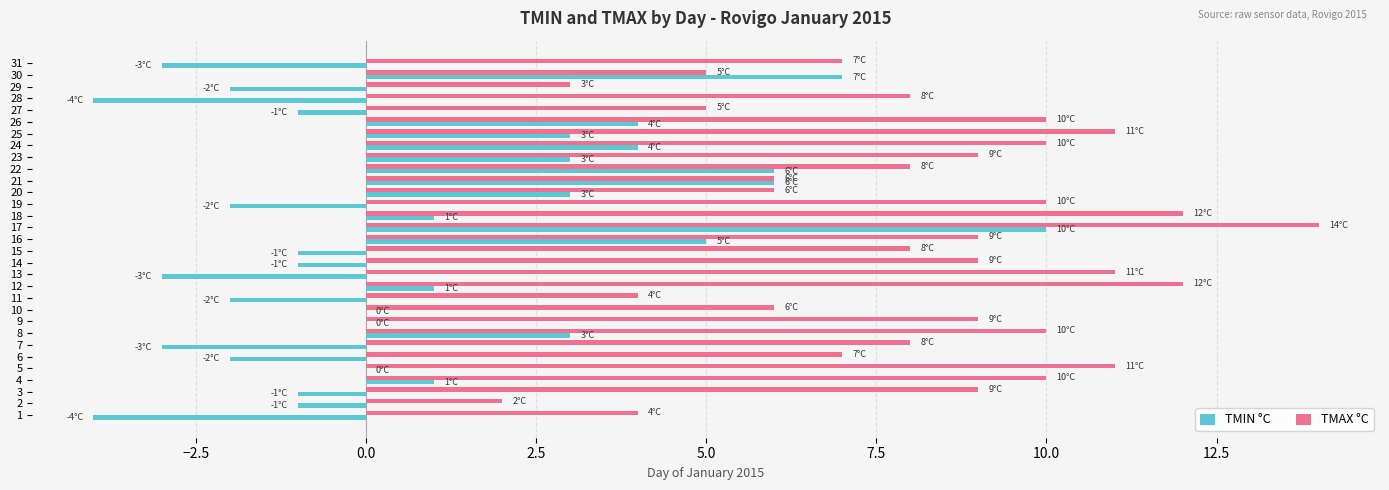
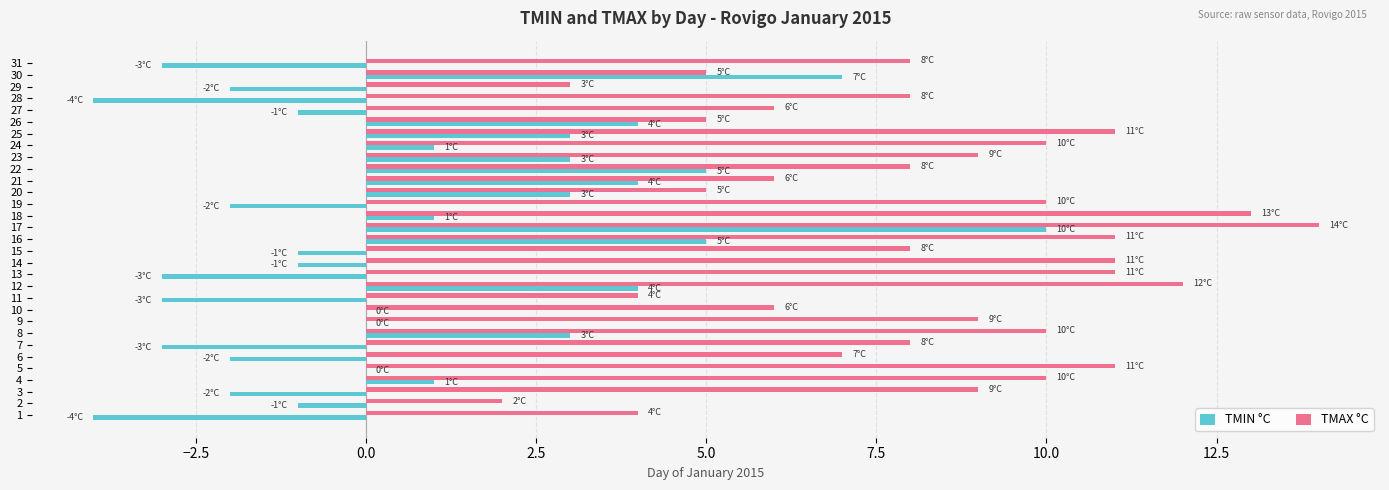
TMAX °C, 31: 7°C -> 8°C
TMAX °C, 27: 5°C -> 6°C
TMAX °C, 26: 10°C -> 5°C
TMIN °C, 24: 4°C -> 1°C
TMIN °C, 22: 6°C -> 5°C
TMIN °C, 21: 6°C -> 4°C
TMAX °C, 20: 6°C -> 5°C
TMAX °C, 18: 12°C -> 13°C
TMAX °C, 16: 9°C -> 11°C
TMAX °C, 14: 9°C -> 11°C
TMIN °C, 12: 1°C -> 4°C
TMIN °C, 11: -2°C -> -3°C
TMIN °C, 3: -1°C -> -2°C
